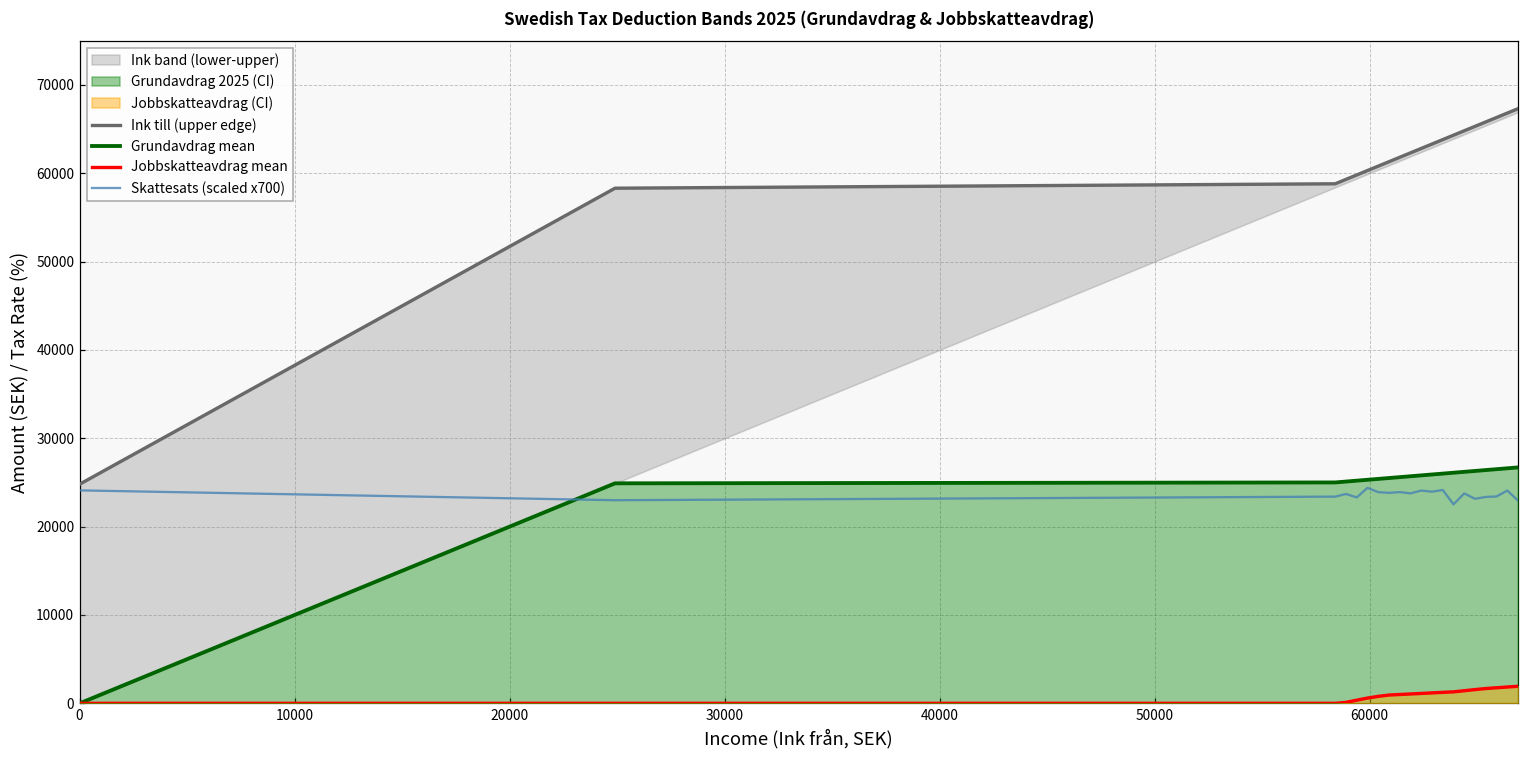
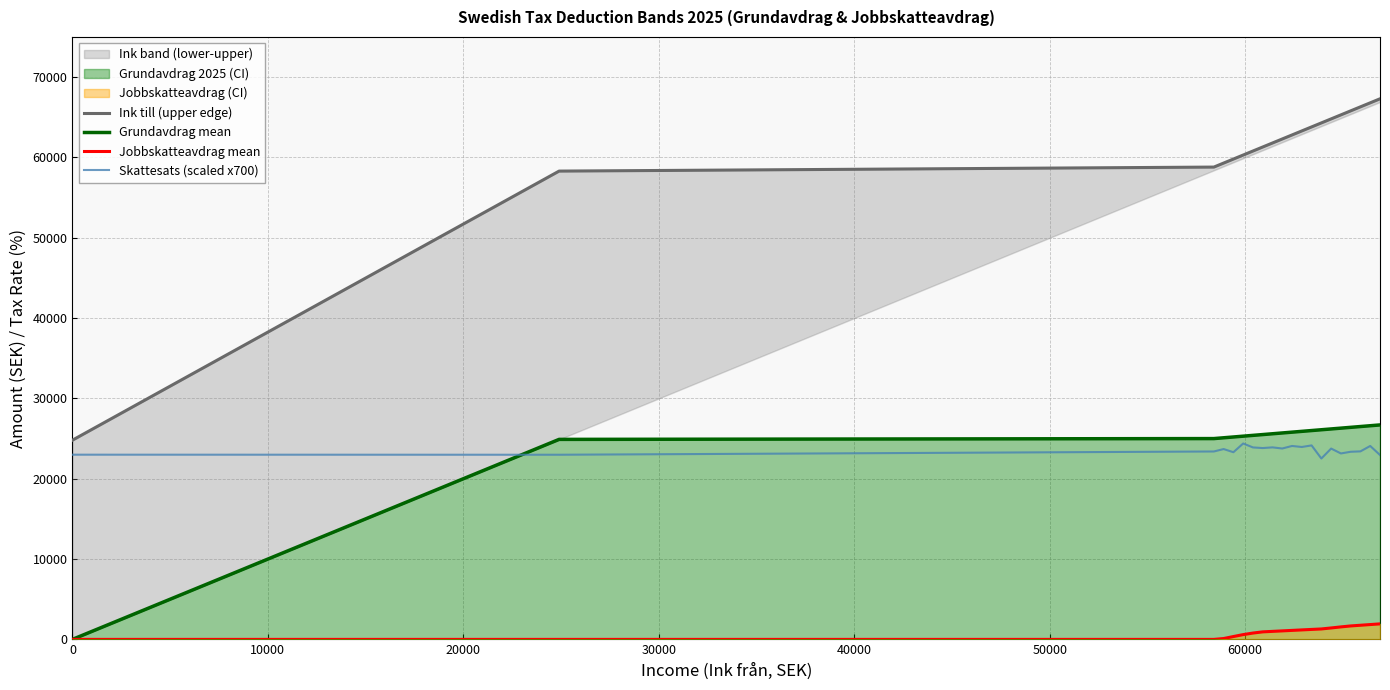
Skattesats (scaled x700), 0: 24000 -> 23000
